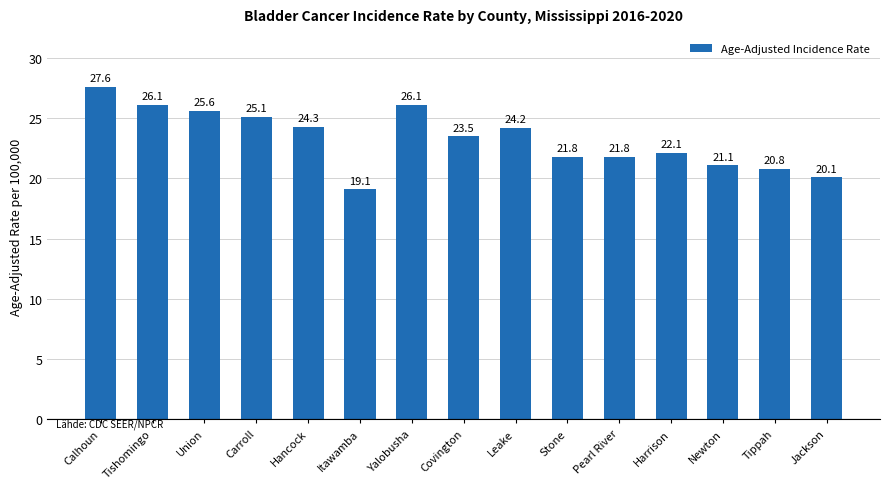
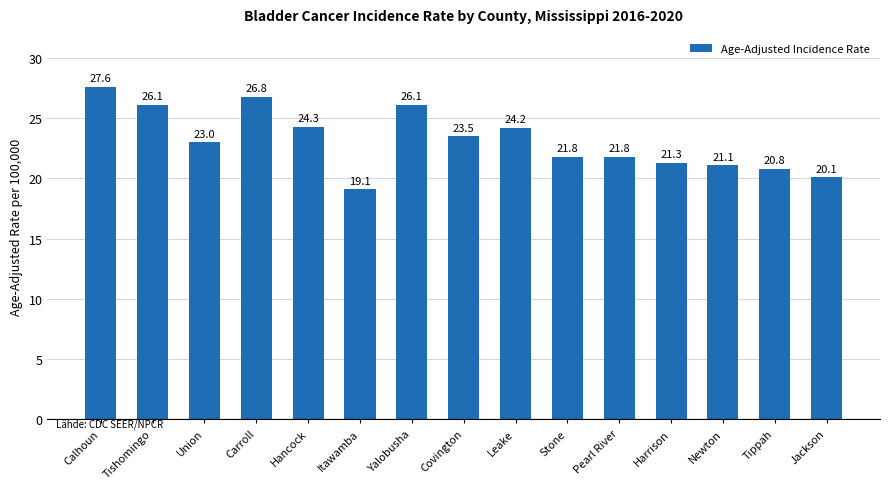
Union: 25.6 -> 23.0
Carroll: 25.1 -> 26.8
Harrison: 22.1 -> 21.3
